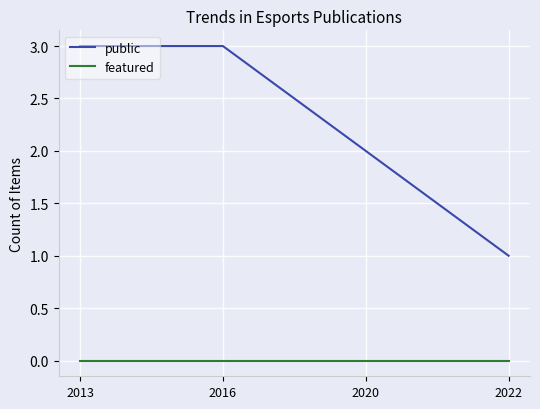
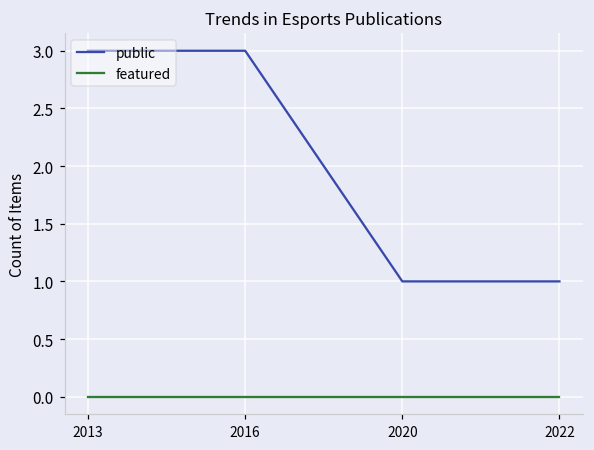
public, 2020: 2 -> 1
